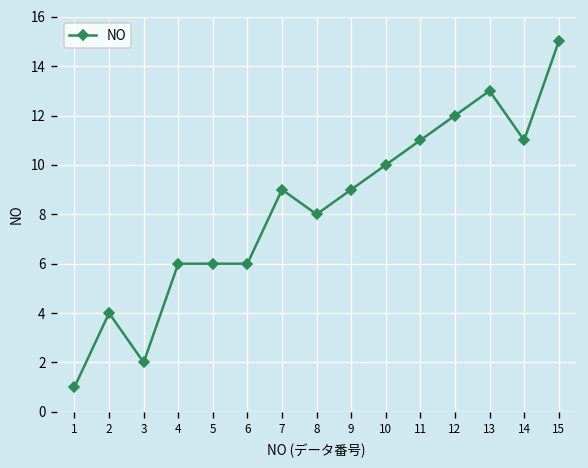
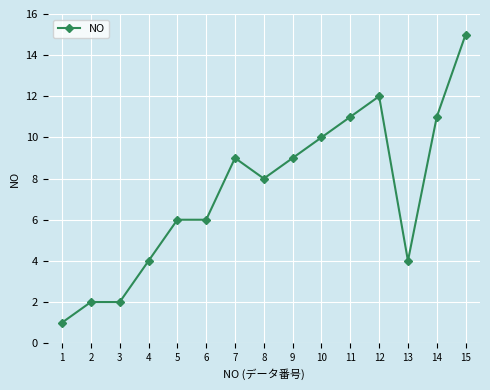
2: 4 -> 2
4: 6 -> 4
13: 13 -> 4
